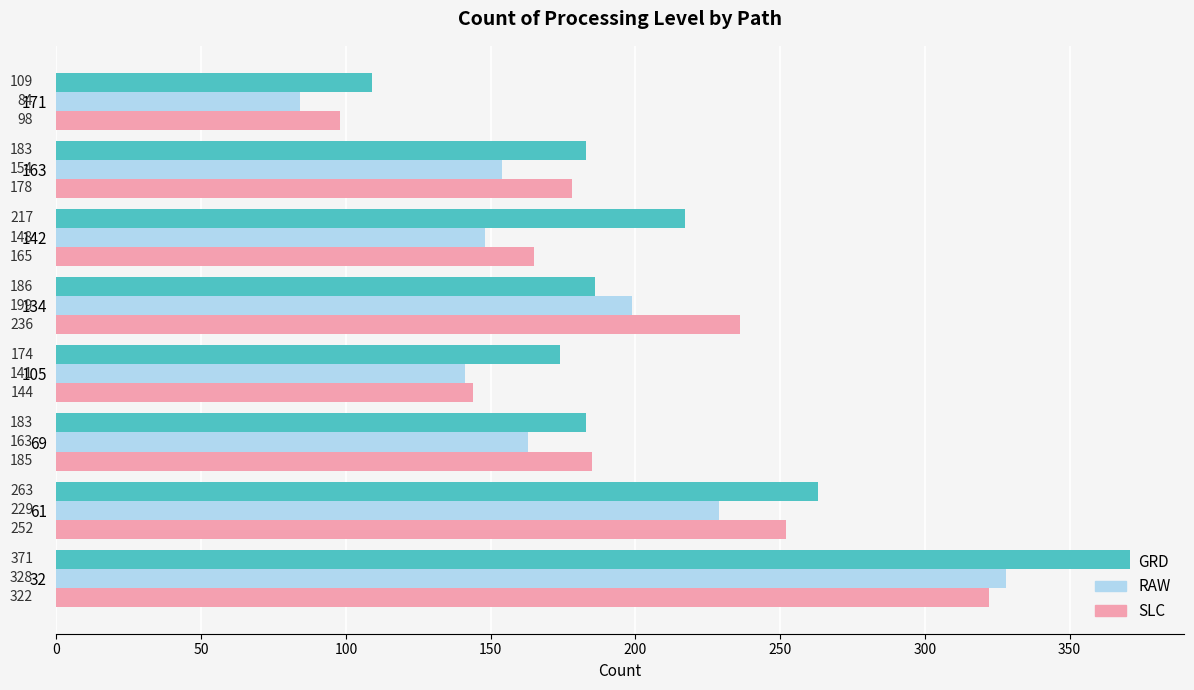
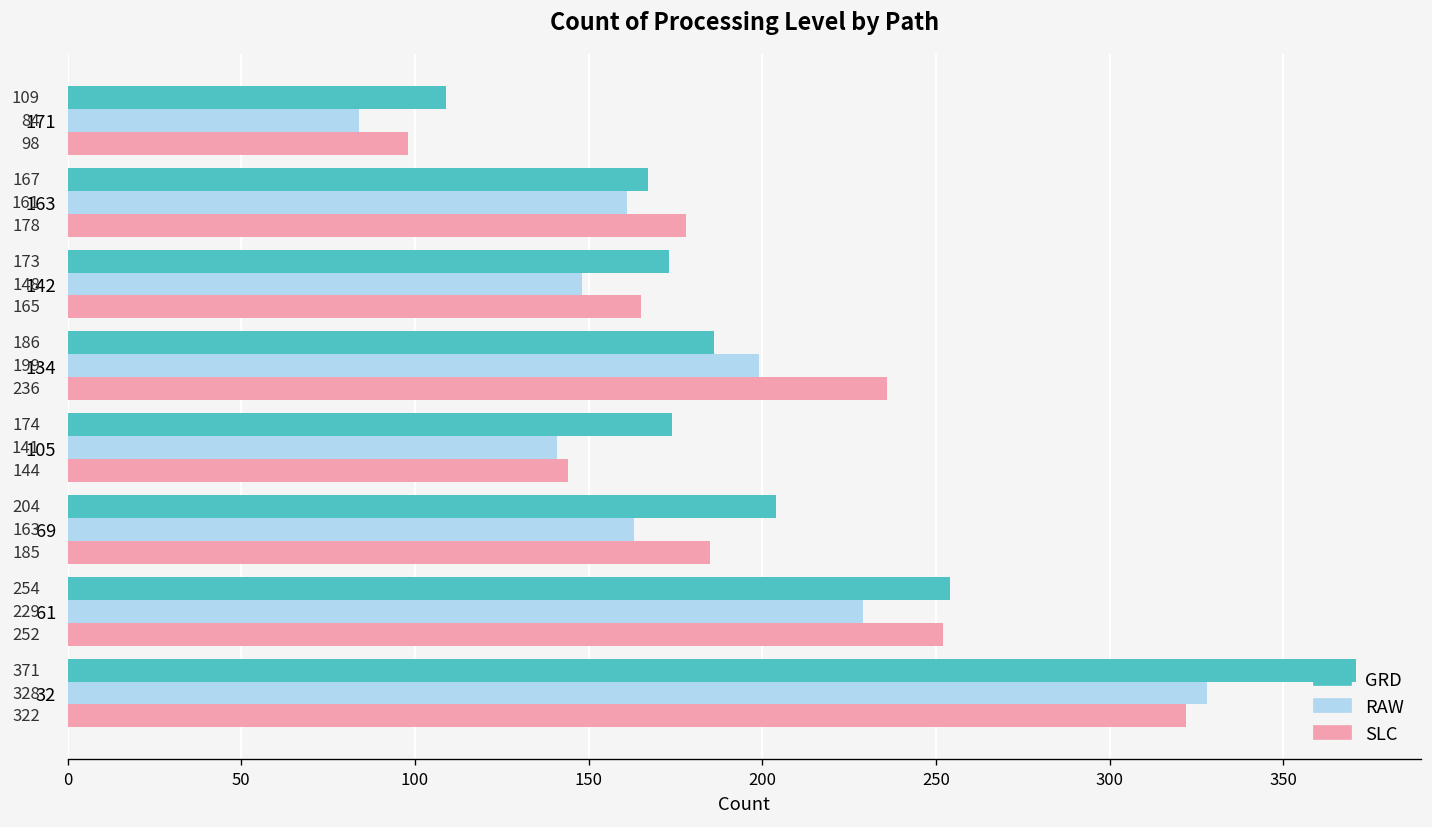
GRD, 163: 183 -> 167
RAW, 163: 154 -> 161
GRD, 142: 217 -> 173
GRD, 69: 183 -> 204
GRD, 61: 263 -> 254
